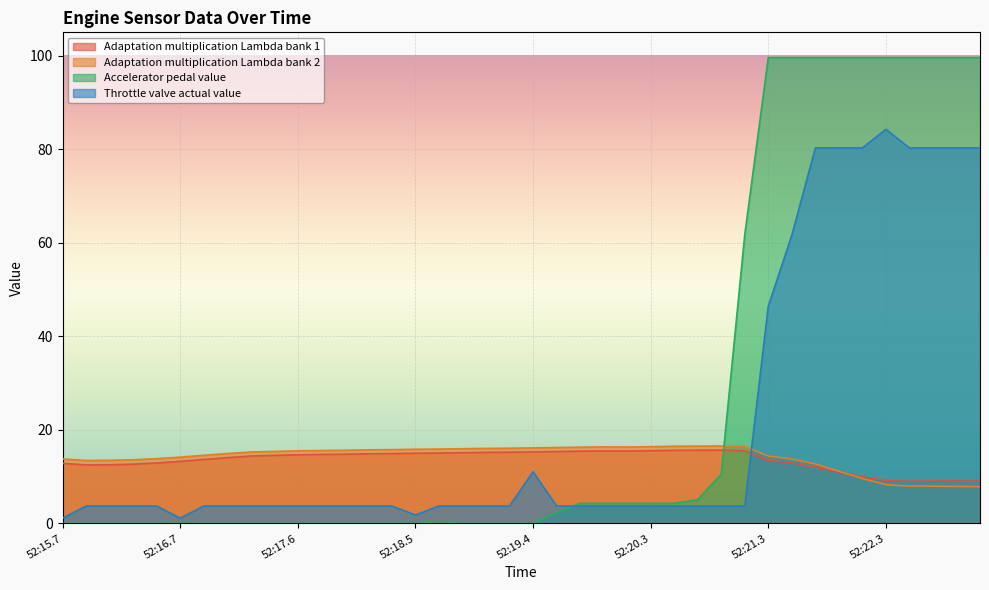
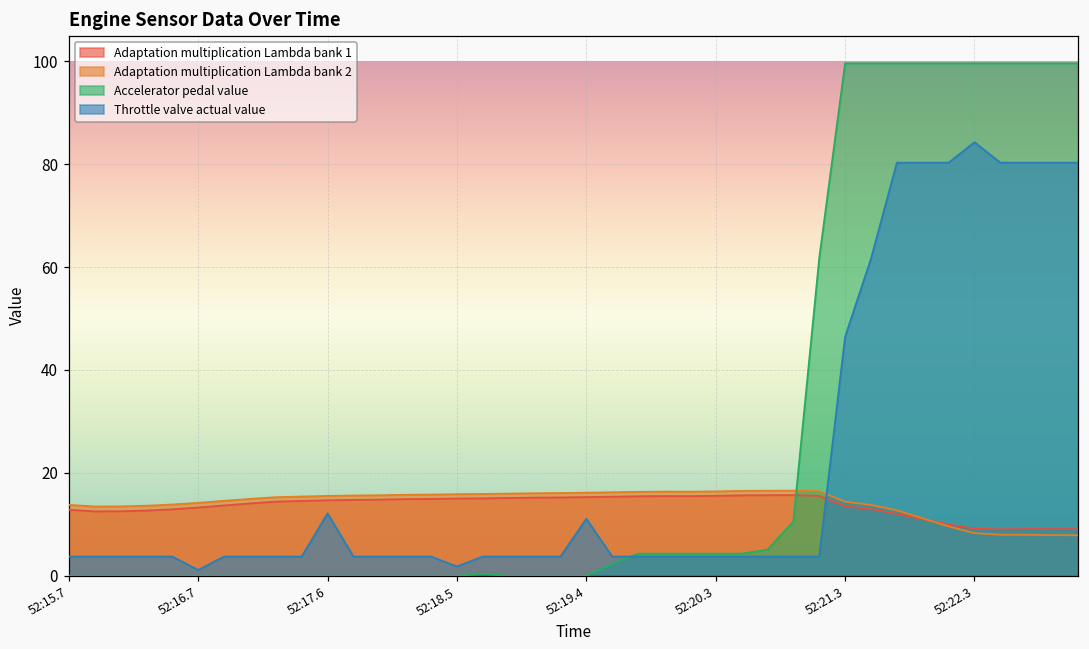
Throttle valve actual value, 52:15.7: 1 -> 4
Throttle valve actual value, 52:17.6: 4 -> 12
